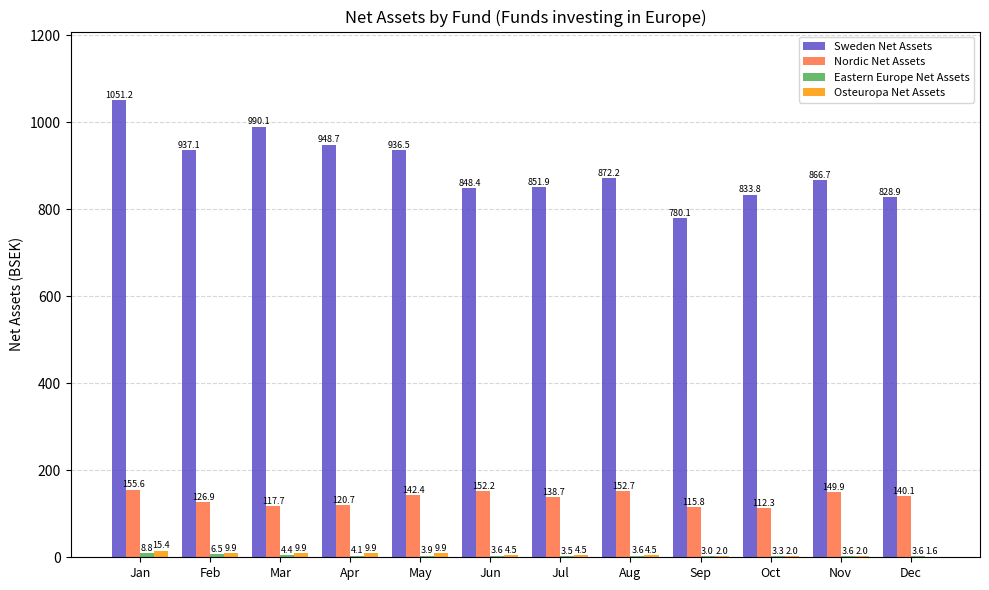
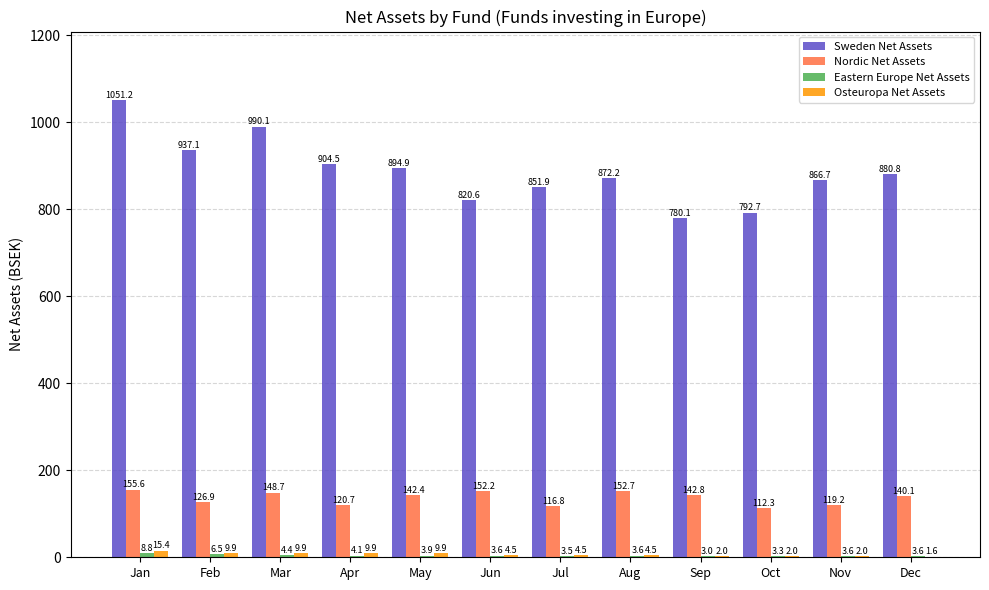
Nordic Net Assets, Mar: 117.7 -> 148.7
Sweden Net Assets, Apr: 948.7 -> 904.5
Sweden Net Assets, May: 936.5 -> 894.9
Sweden Net Assets, Jun: 848.4 -> 820.6
Nordic Net Assets, Jul: 138.7 -> 116.8
Nordic Net Assets, Sep: 115.8 -> 142.8
Sweden Net Assets, Oct: 833.8 -> 792.7
Nordic Net Assets, Nov: 149.9 -> 119.2
Sweden Net Assets, Dec: 828.9 -> 880.8
